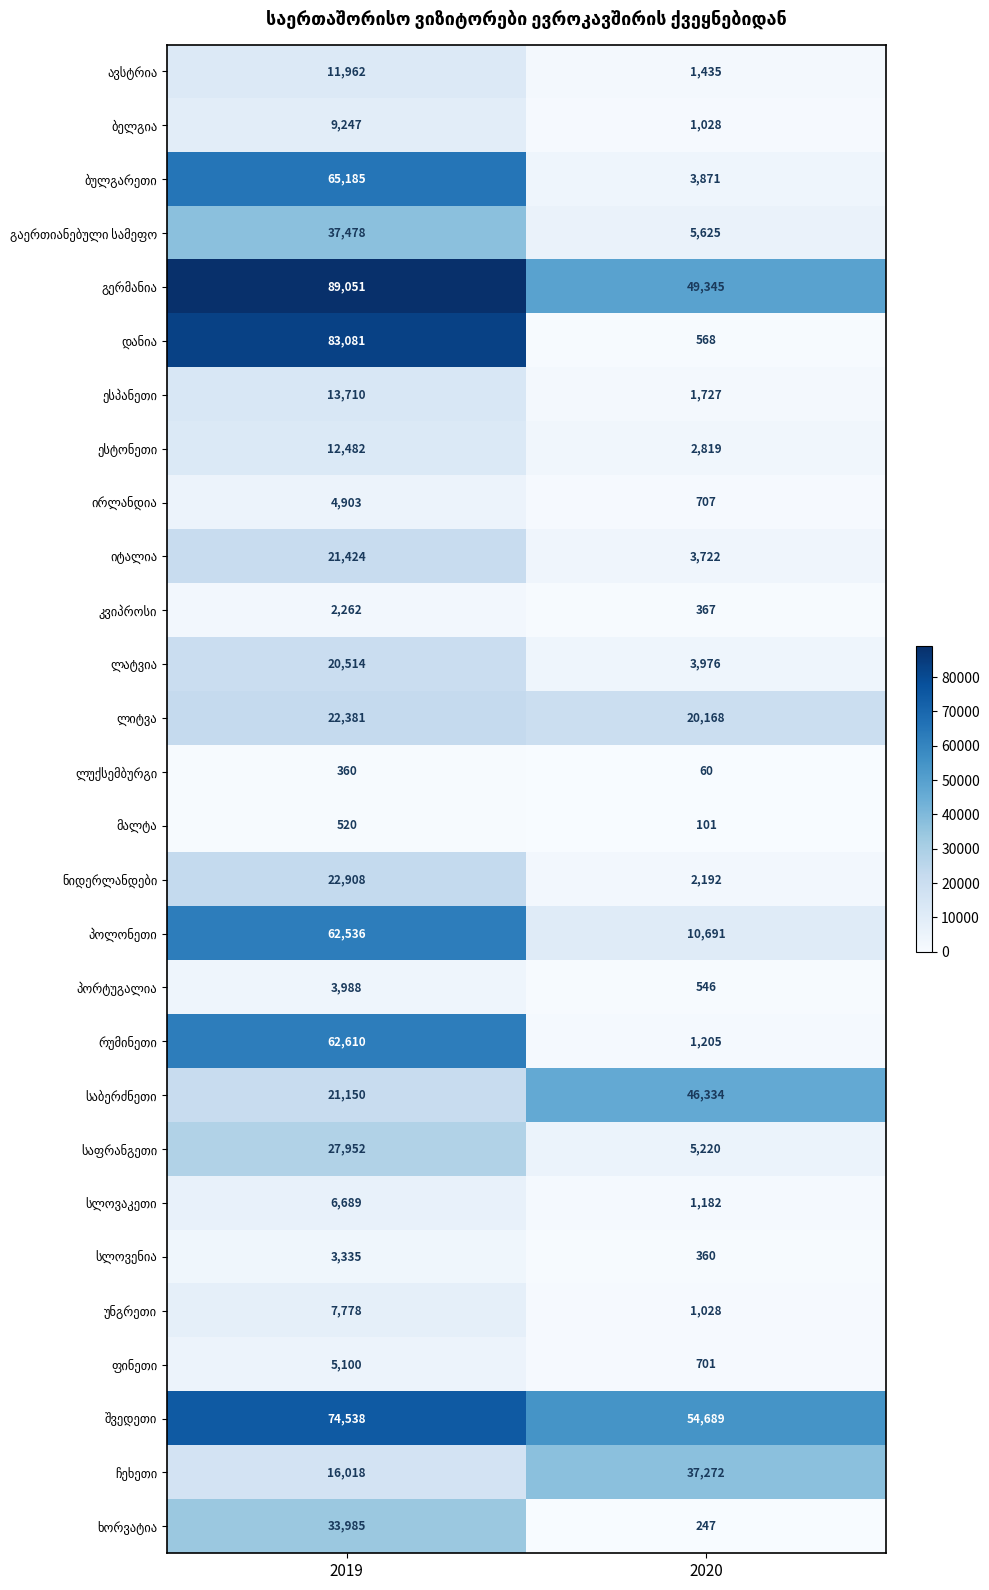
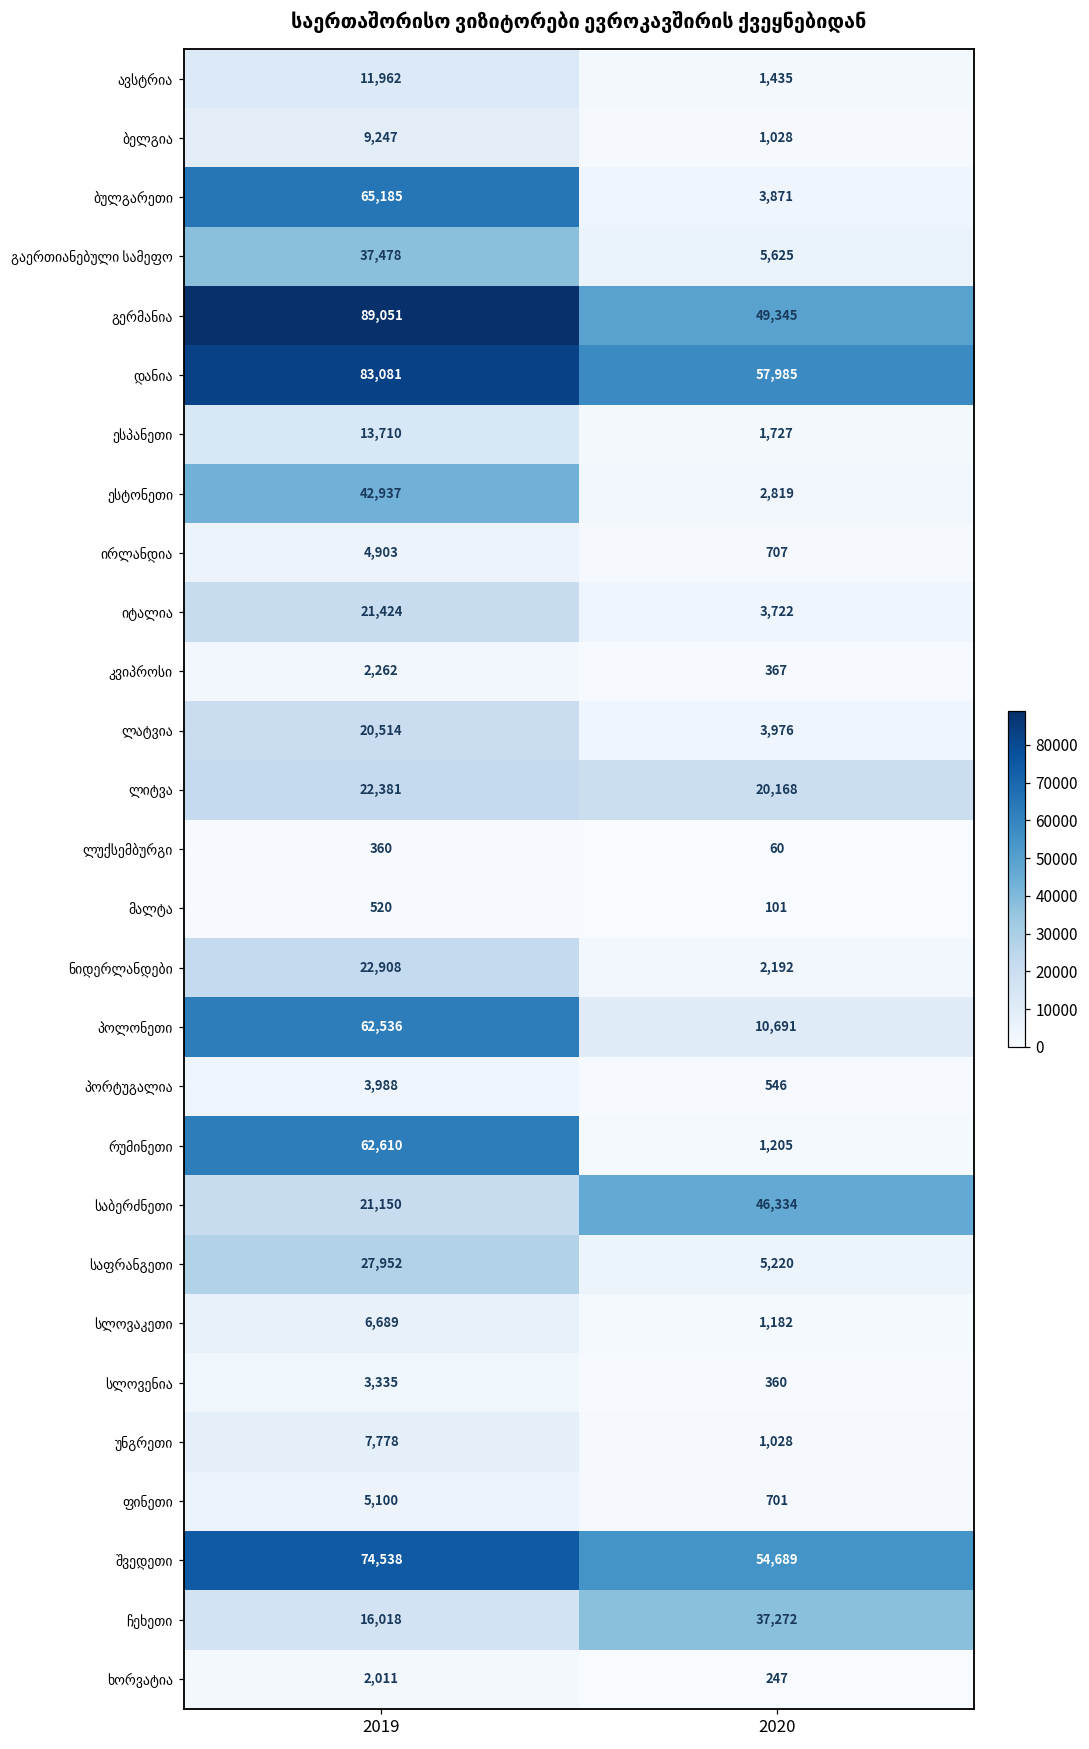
დანია, 2020: 568 -> 57,985
ესტონეთი, 2019: 12,482 -> 42,937
ხორვატია, 2019: 33,985 -> 2,011
